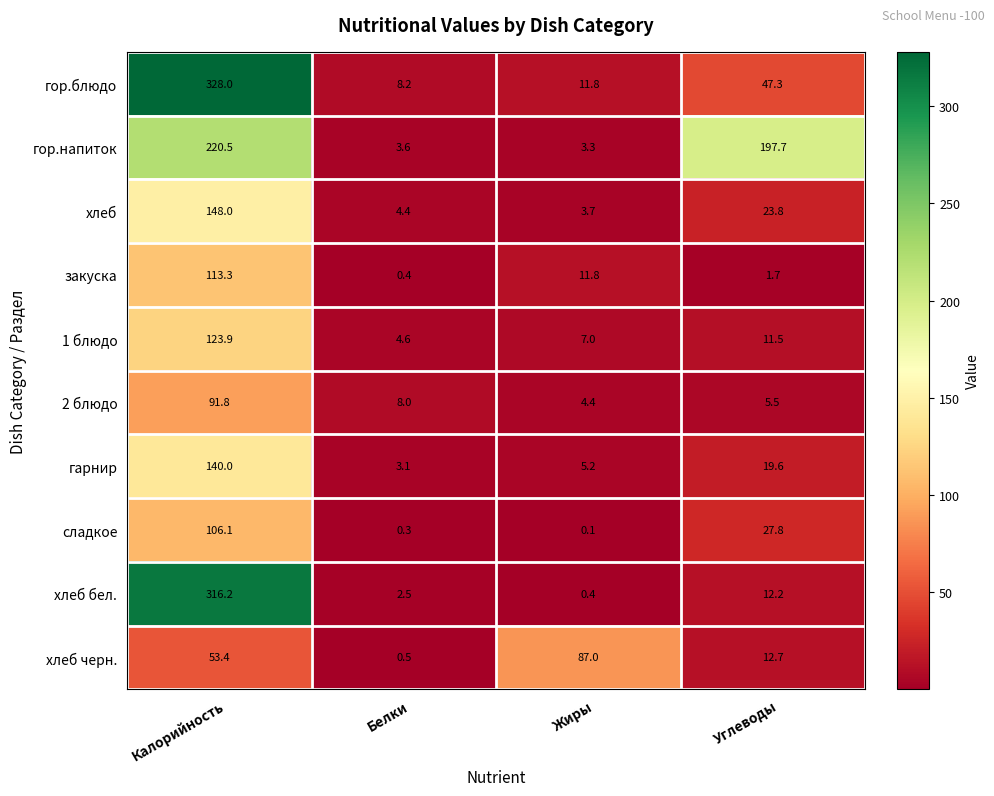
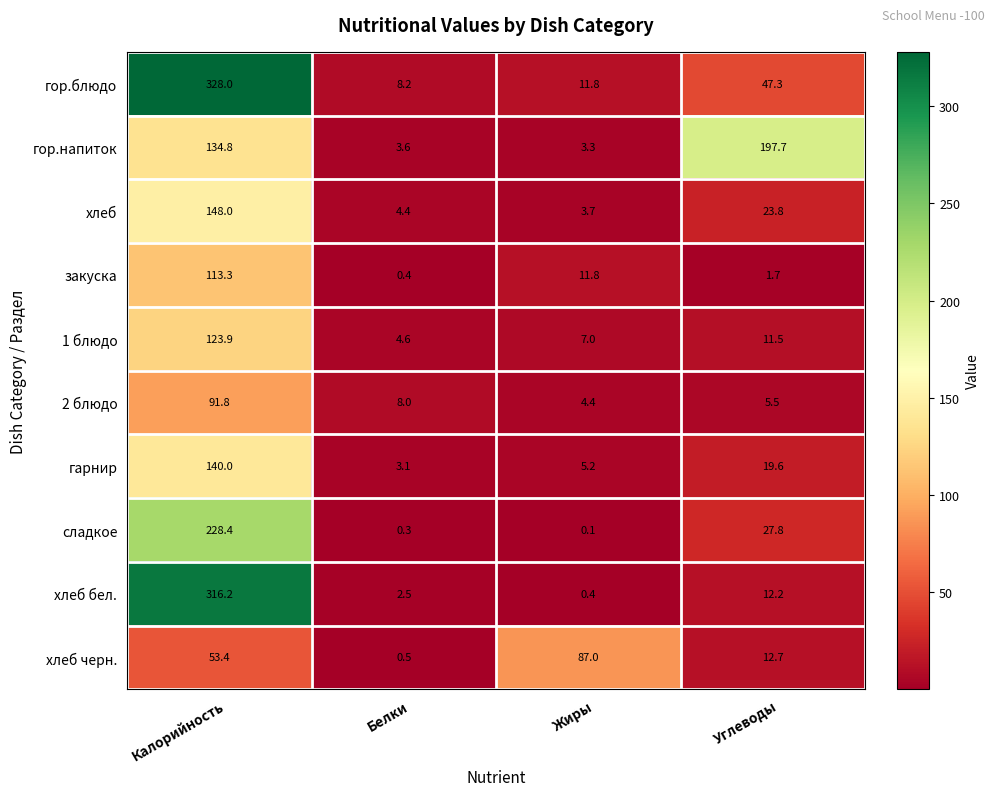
гор.напиток, Калорийность: 220.5 -> 134.8
сладкое, Калорийность: 106.1 -> 228.4
